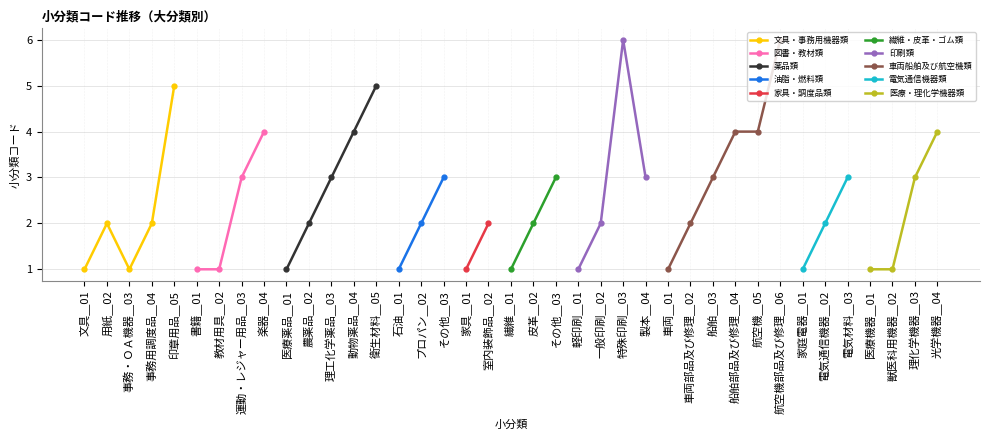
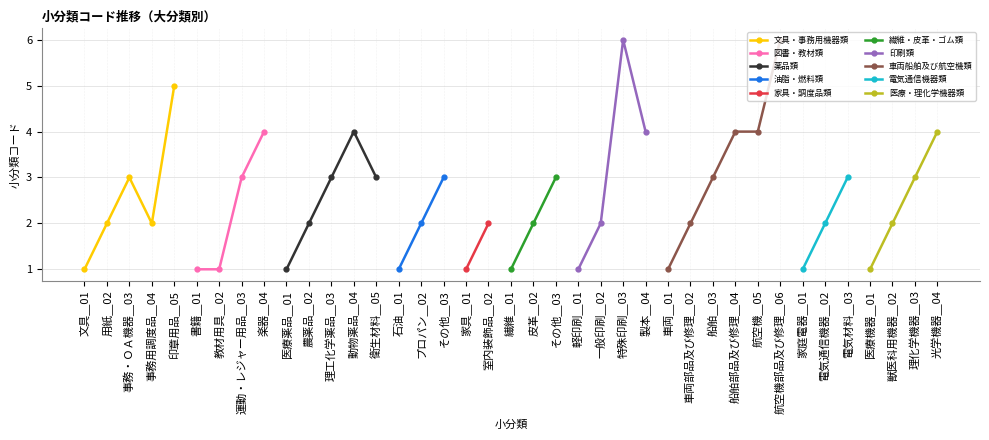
文具・事務用機器類, 事務・ＯＡ機器＿03: 1 -> 3
薬品類, 衛生材料＿05: 5 -> 3
印刷類, 製本＿04: 3 -> 4
医療・理化学機器類, 獣医科用機器＿02: 1 -> 2
